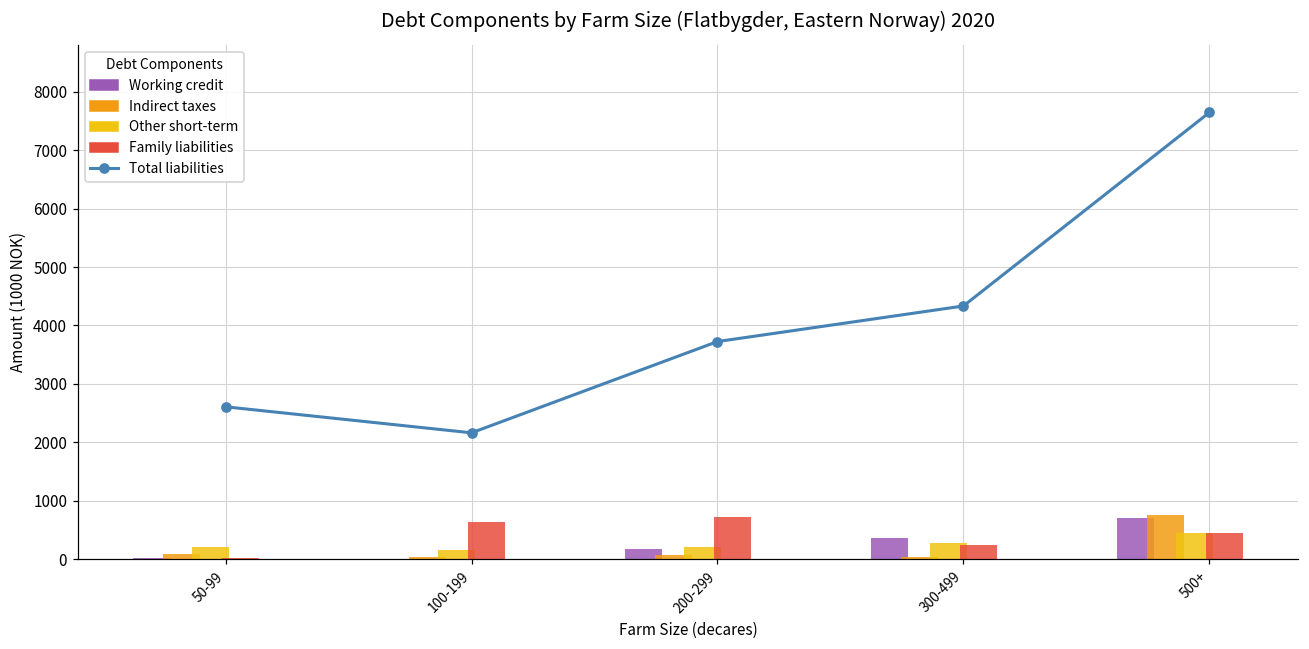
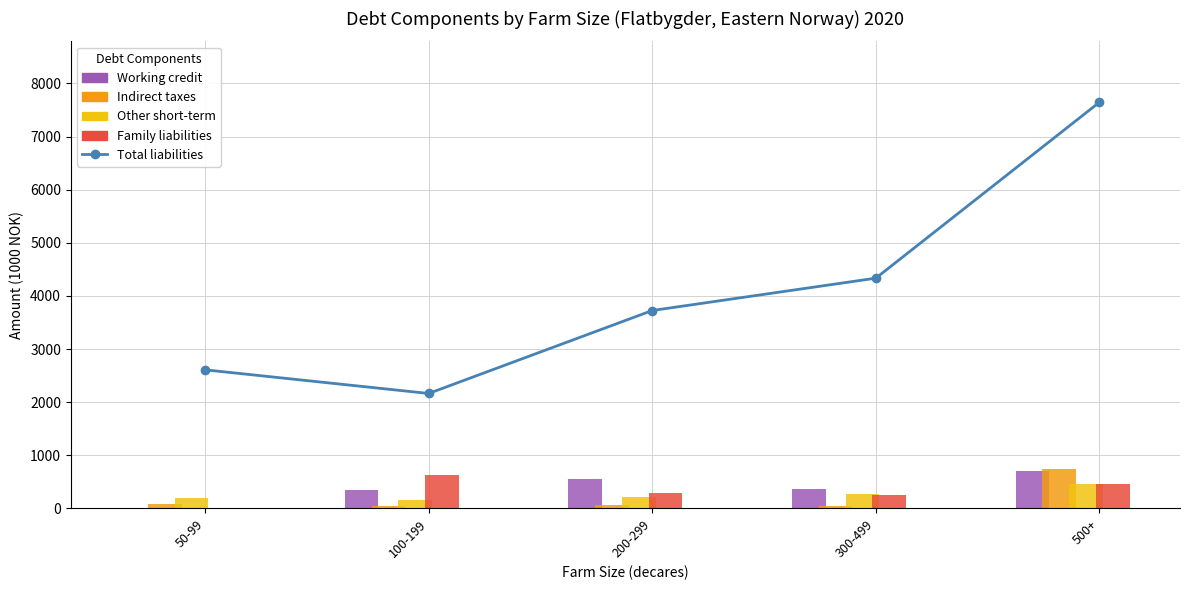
Working credit, 100-199: 0 -> 300
Working credit, 200-299: 200 -> 600
Family liabilities, 200-299: 700 -> 300
